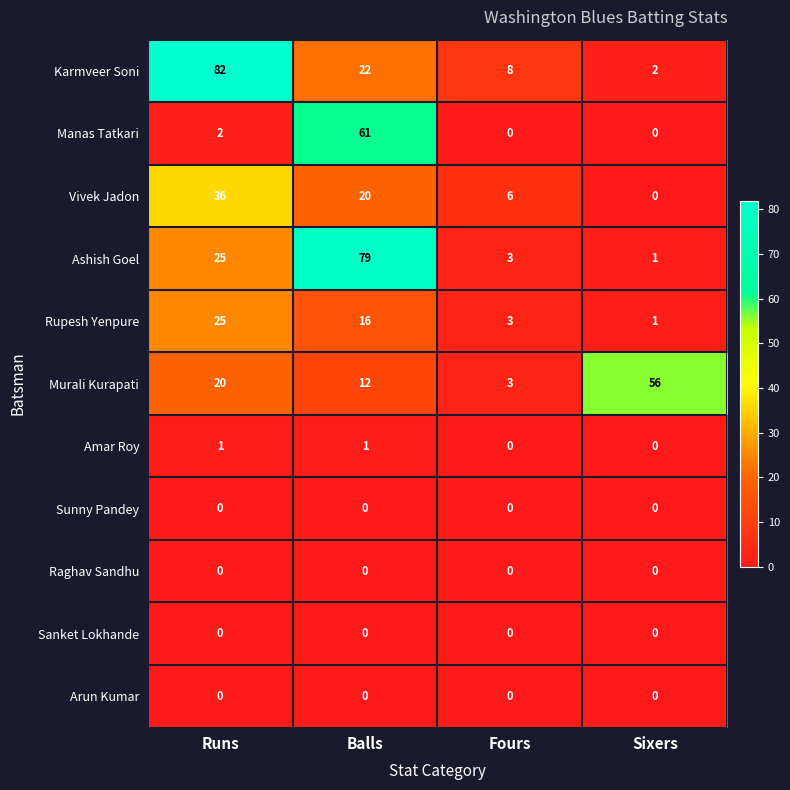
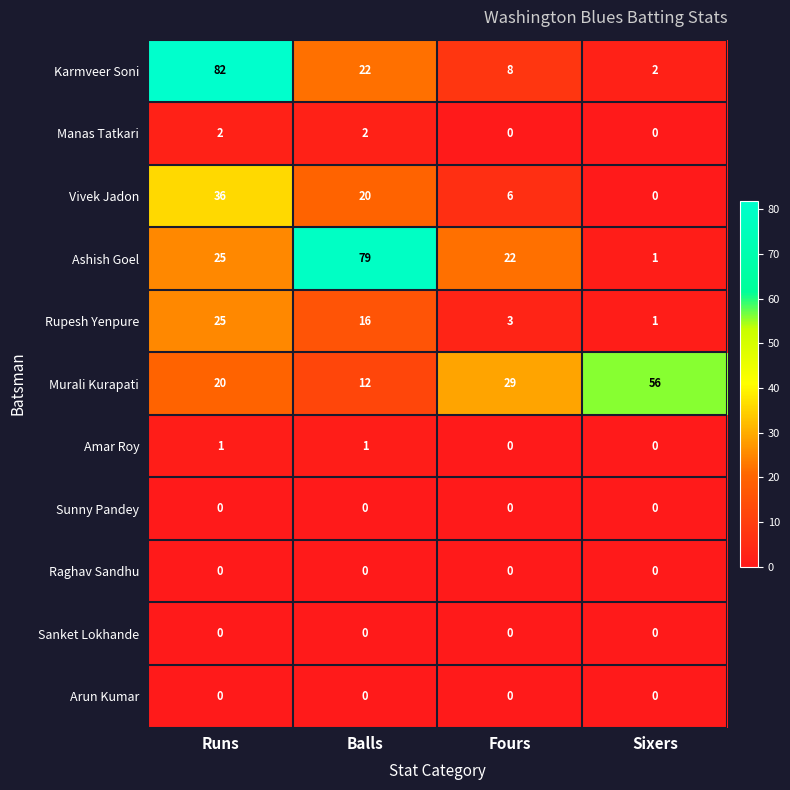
Manas Tatkari, Balls: 61 -> 2
Ashish Goel, Fours: 3 -> 22
Murali Kurapati, Fours: 3 -> 29
